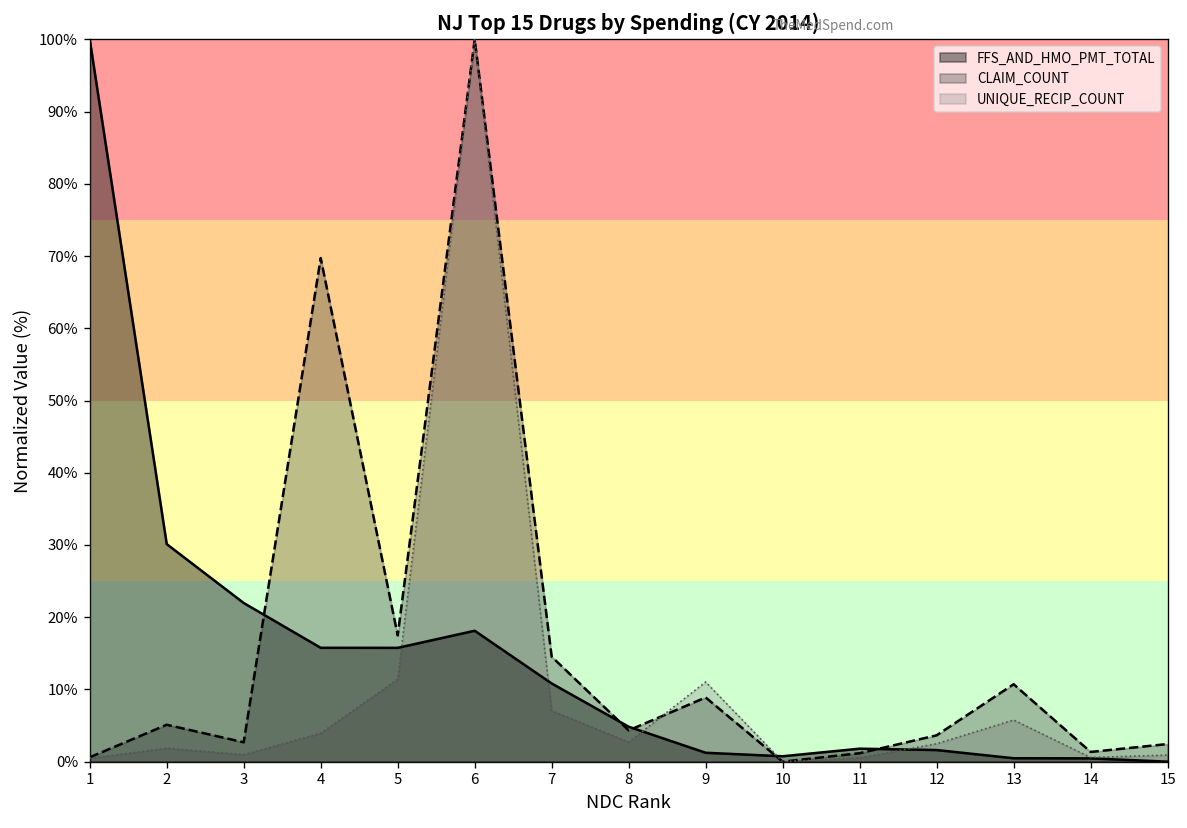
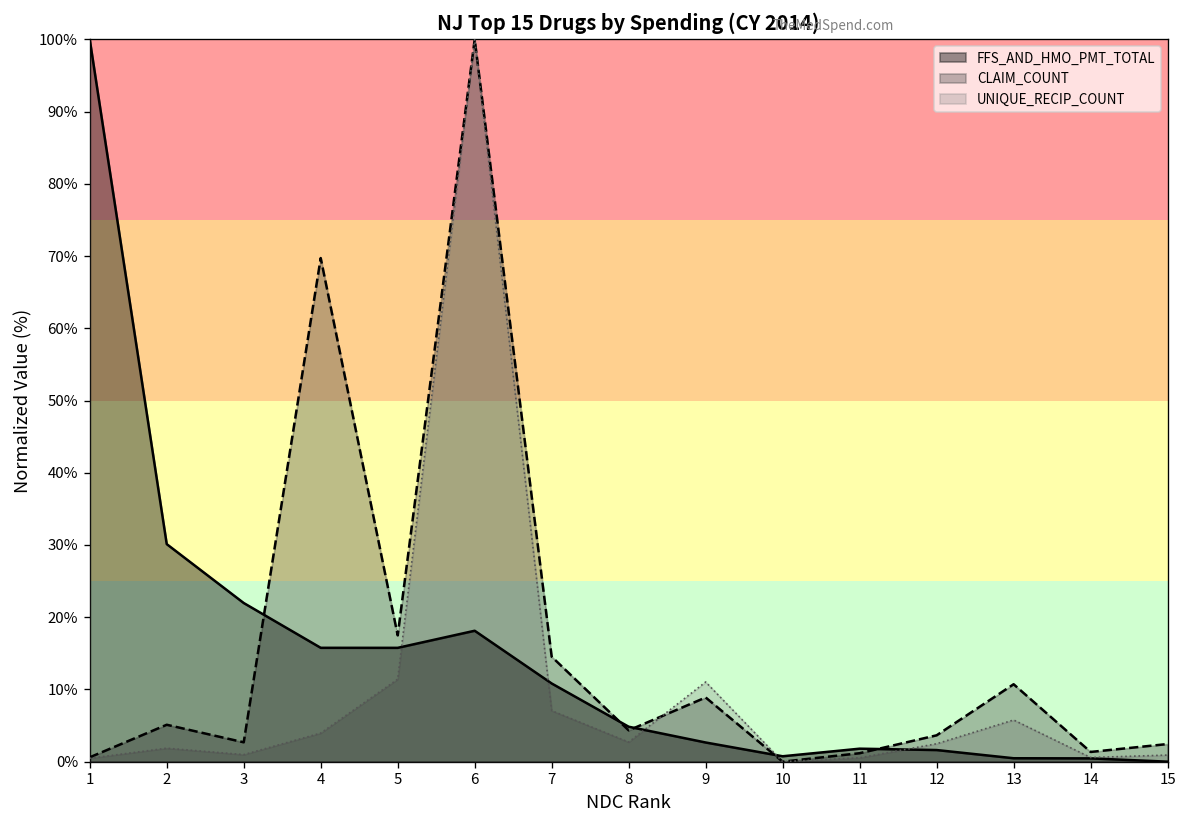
FFS_AND_HMO_PMT_TOTAL, 9: 1% -> 3%
